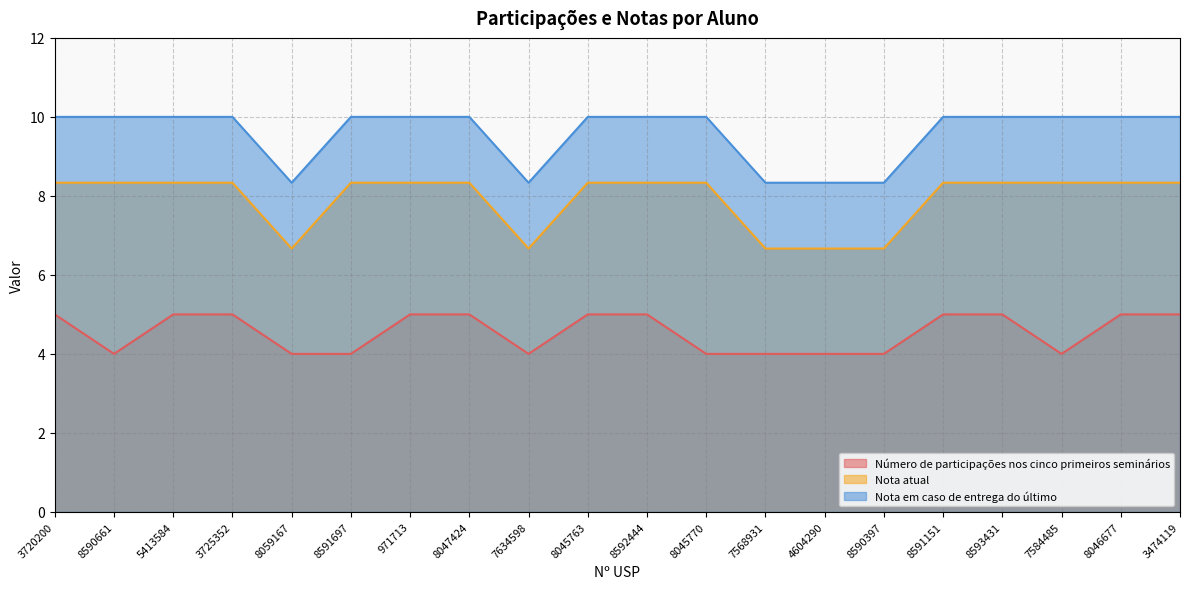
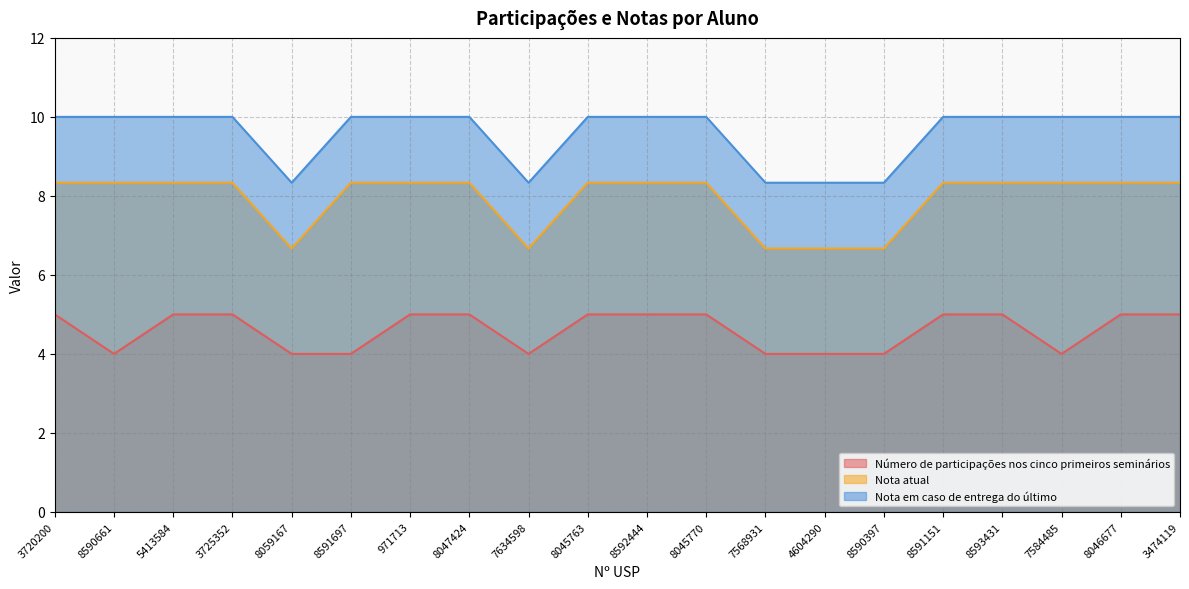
Número de participações nos cinco primeiros seminários, 8045770: 4 -> 5
